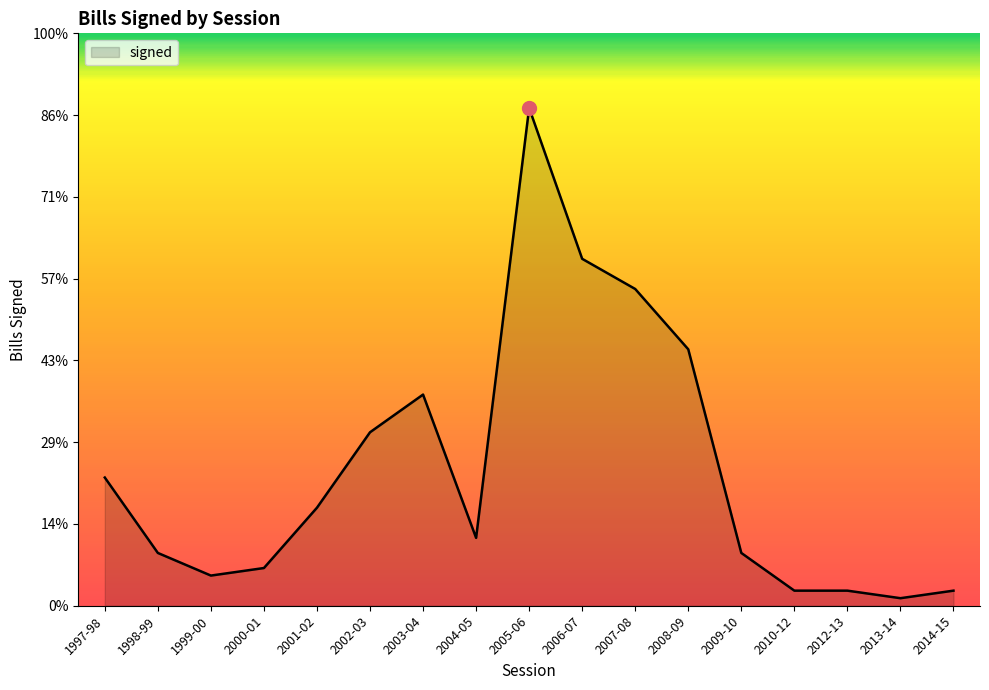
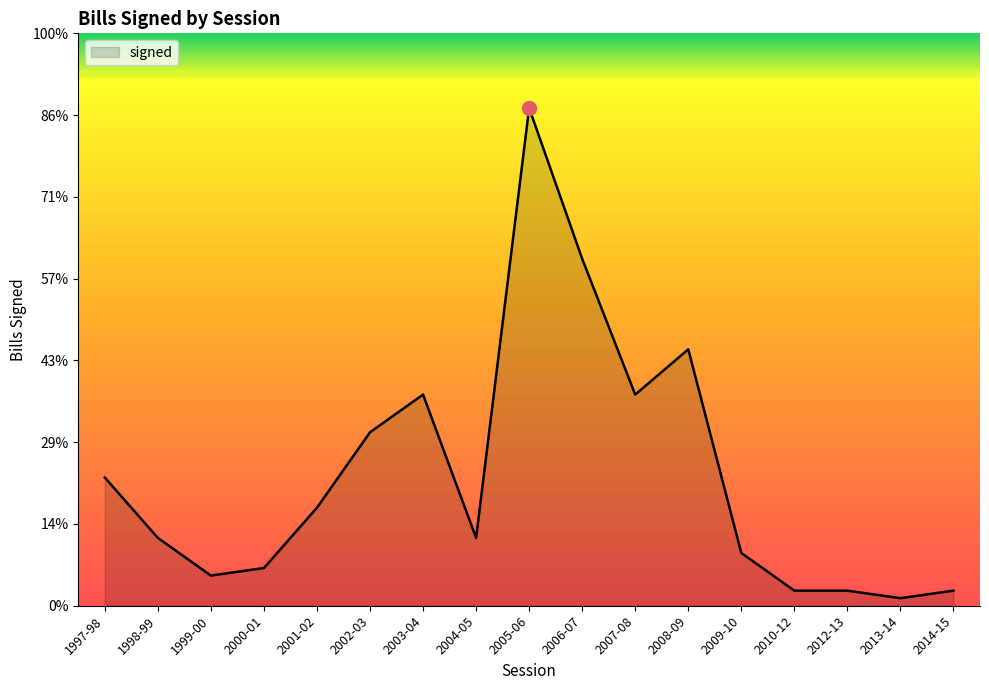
signed, 1998-99: 9% -> 12%
signed, 2007-08: 55% -> 37%
